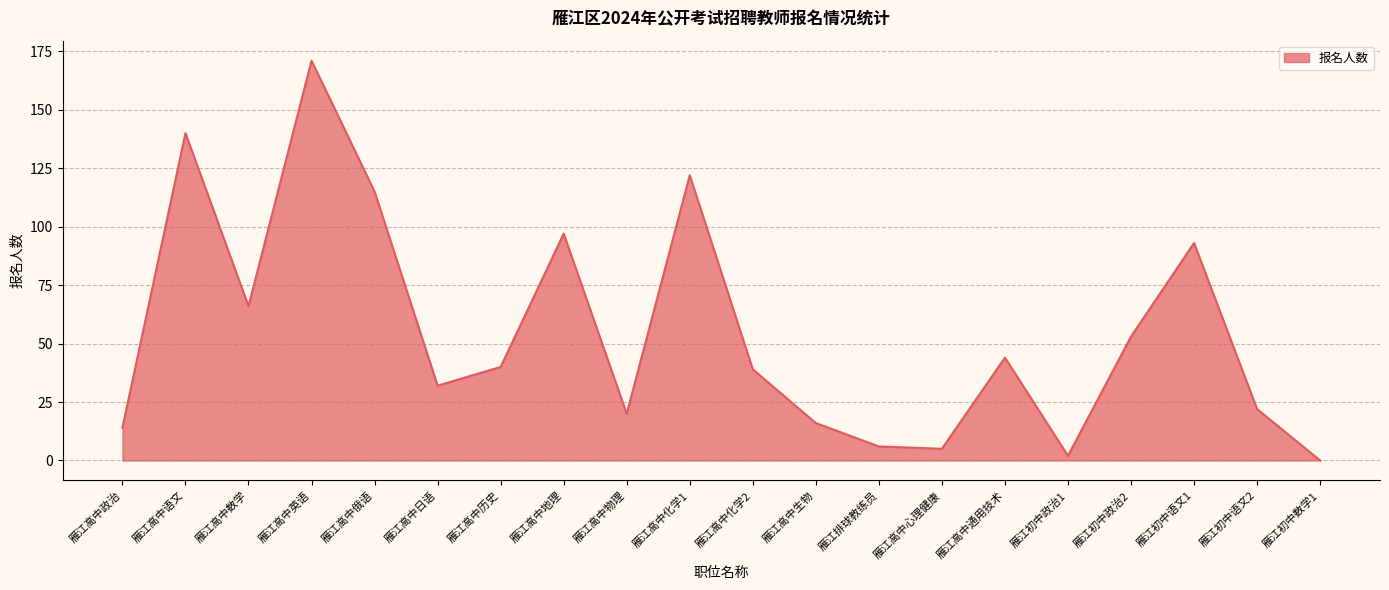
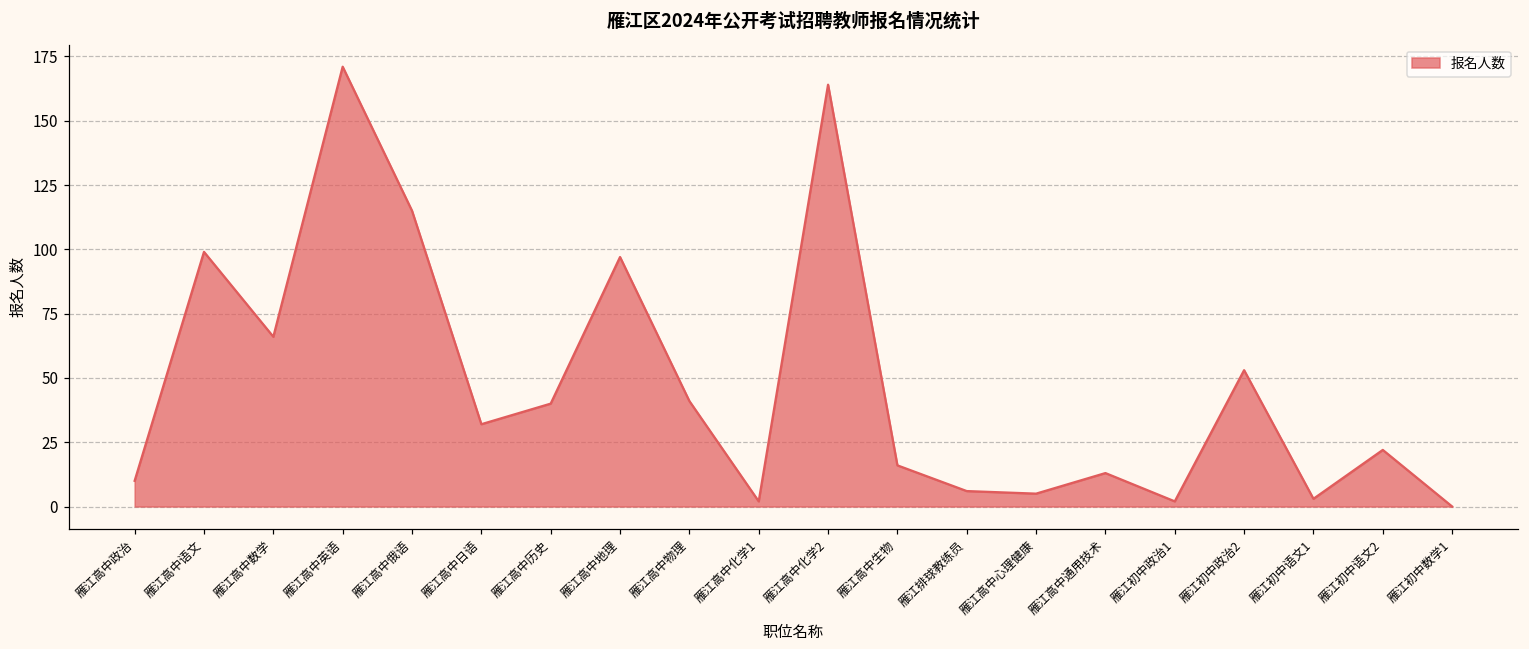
雁江高中政治: 14 -> 10
雁江高中语文: 140 -> 99
雁江高中物理: 20 -> 41
雁江高中化学1: 122 -> 2
雁江高中化学2: 39 -> 164
雁江高中通用技术: 44 -> 13
雁江初中语文1: 93 -> 3
